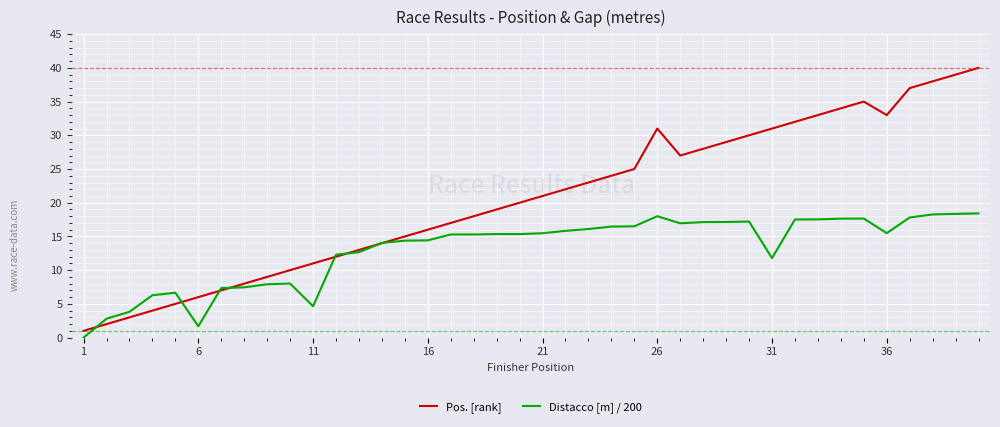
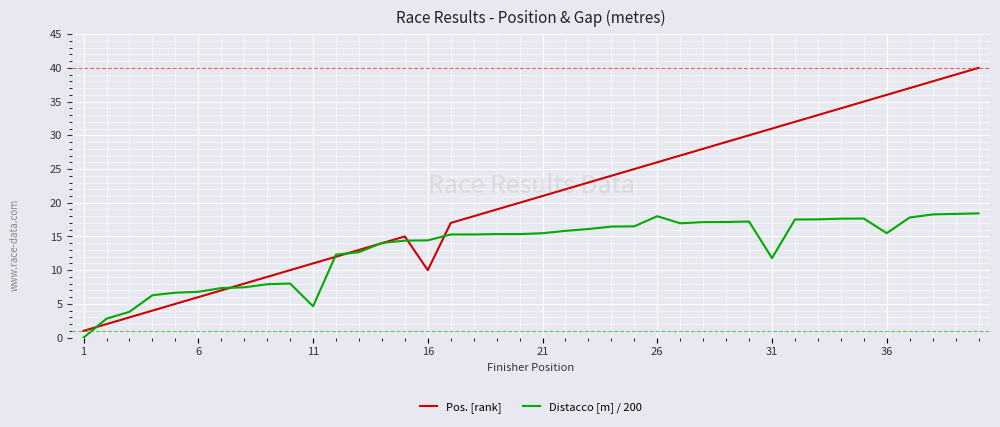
Distacco [m] / 200, 6: 2 -> 7
Pos. [rank], 16: 16 -> 10
Pos. [rank], 26: 31 -> 26
Pos. [rank], 36: 33 -> 36
